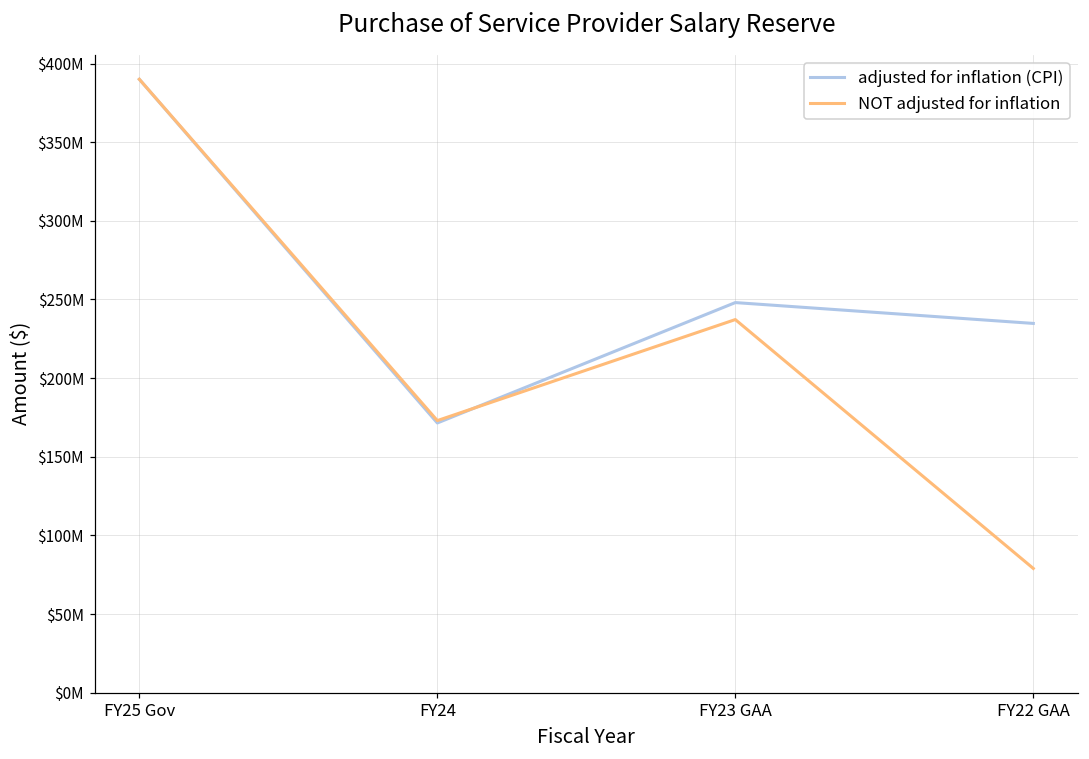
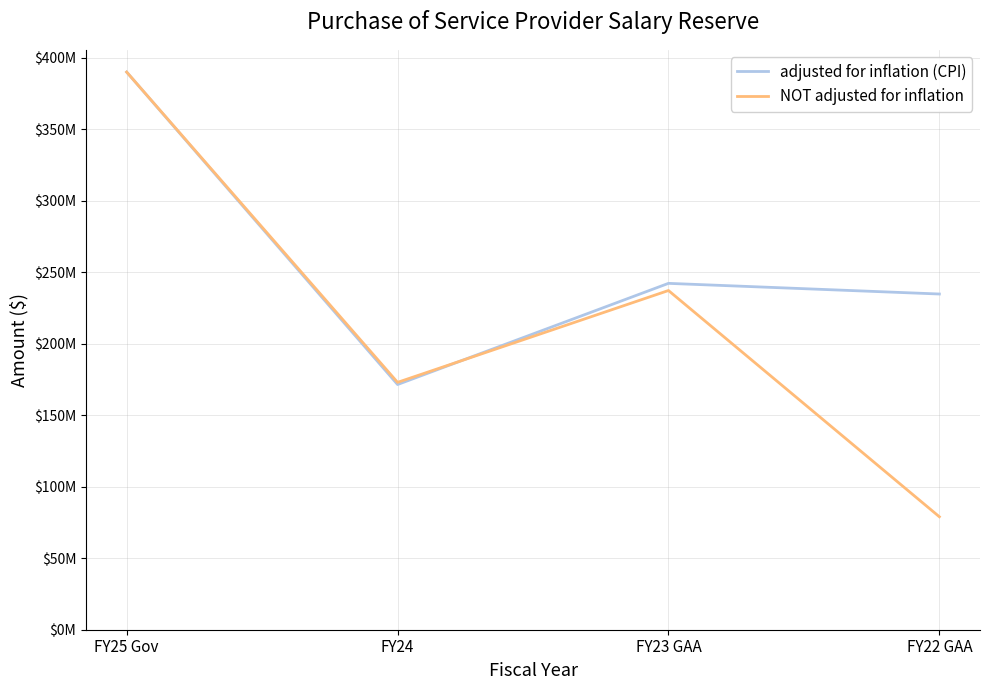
adjusted for inflation (CPI), FY23 GAA: $248000000 -> $242000000
